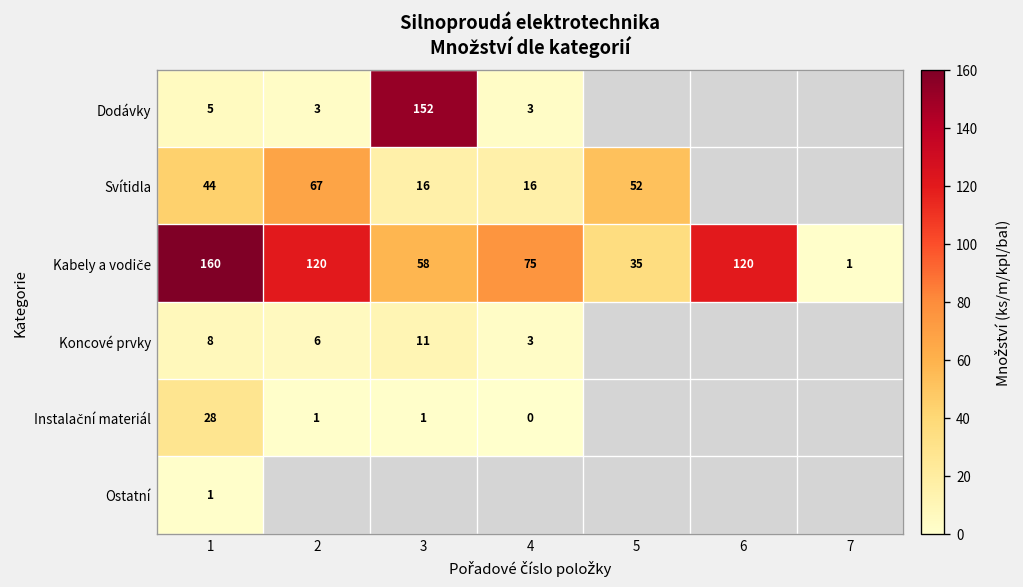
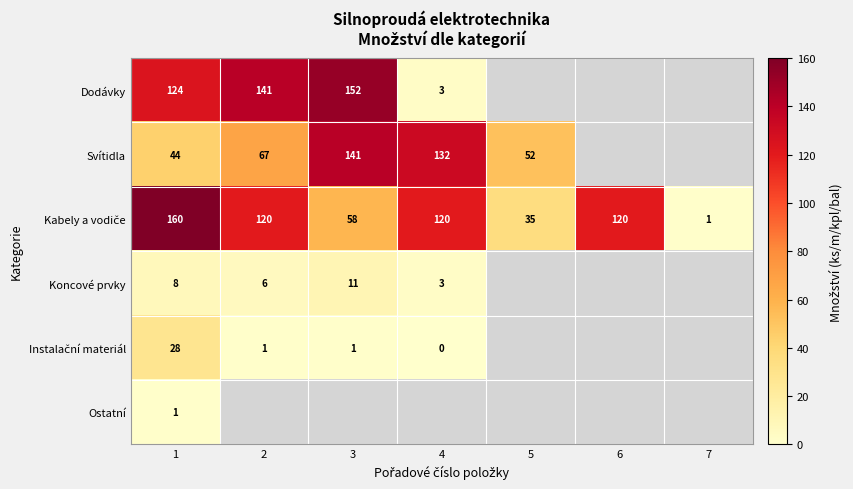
Dodávky, 1: 5 -> 124
Dodávky, 2: 3 -> 141
Svítidla, 3: 16 -> 141
Svítidla, 4: 16 -> 132
Kabely a vodiče, 4: 75 -> 120
